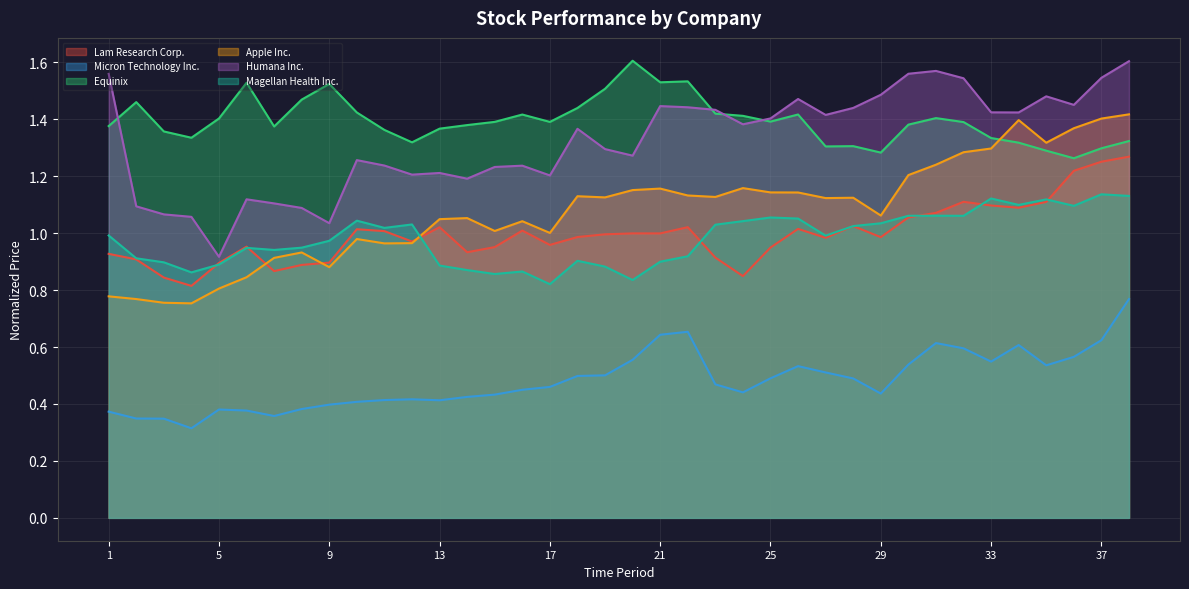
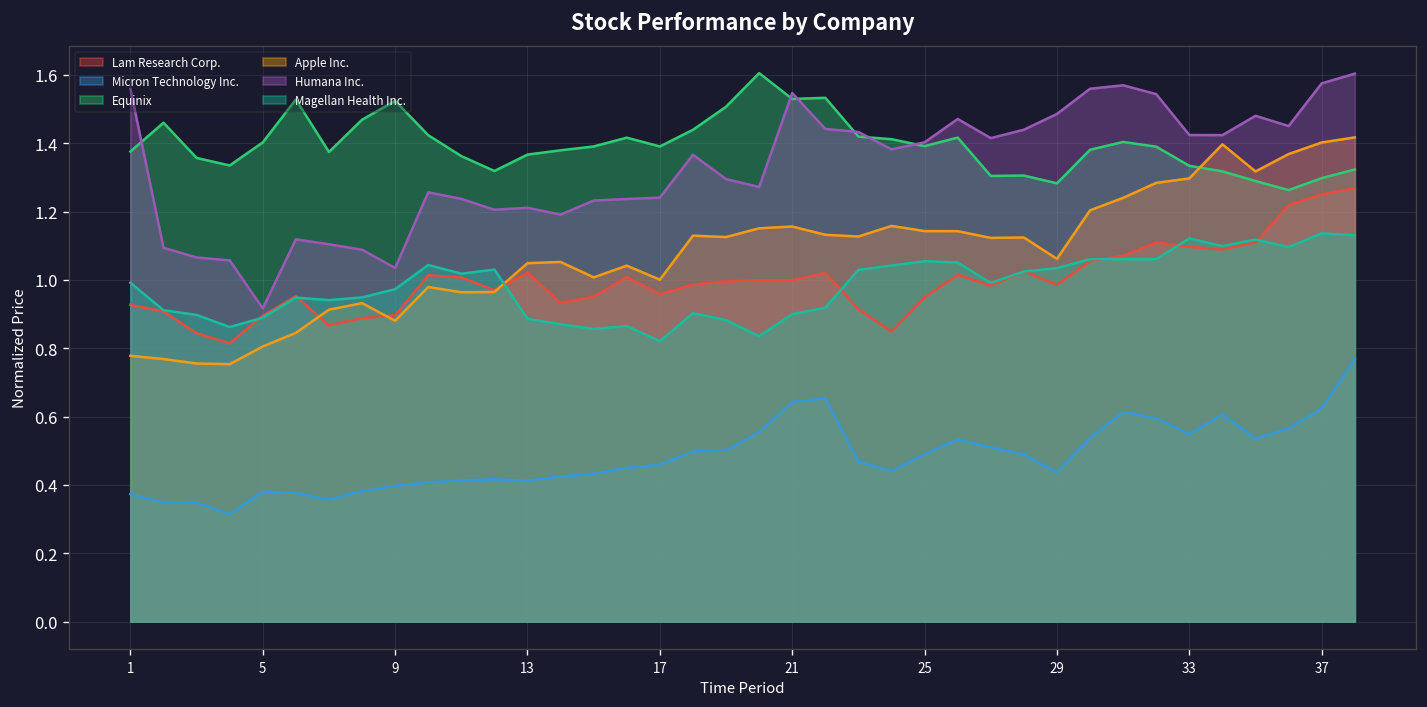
Humana Inc., 17: 1.20 -> 1.24
Humana Inc., 21: 1.45 -> 1.55
Humana Inc., 37: 1.55 -> 1.58
